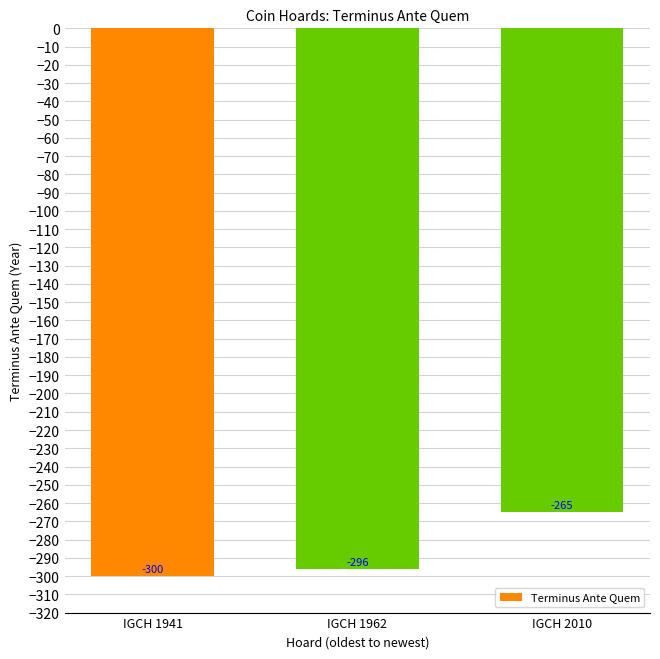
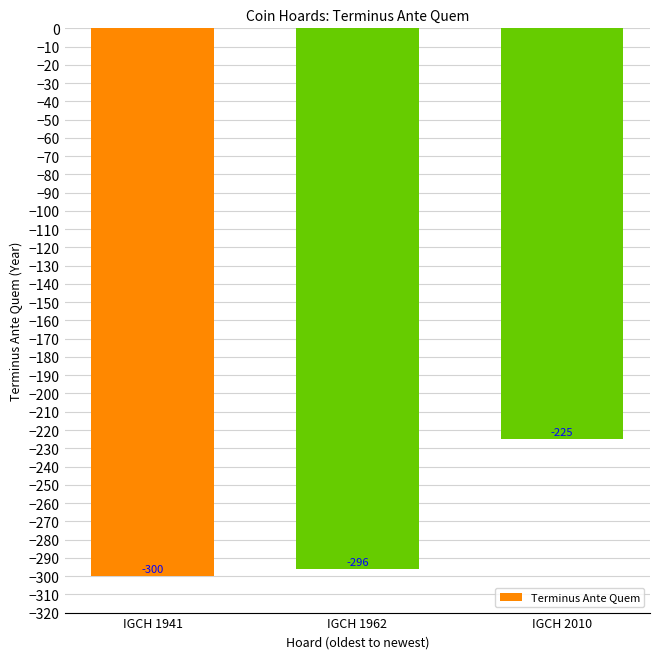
IGCH 2010: -265 -> -225
